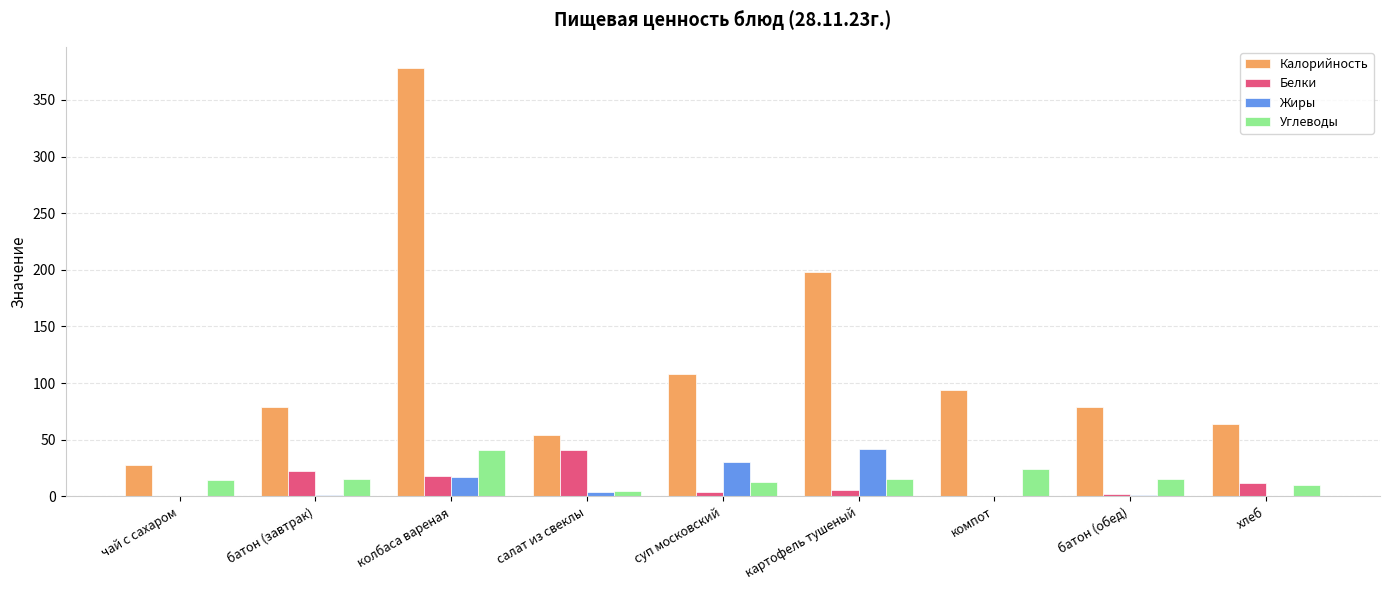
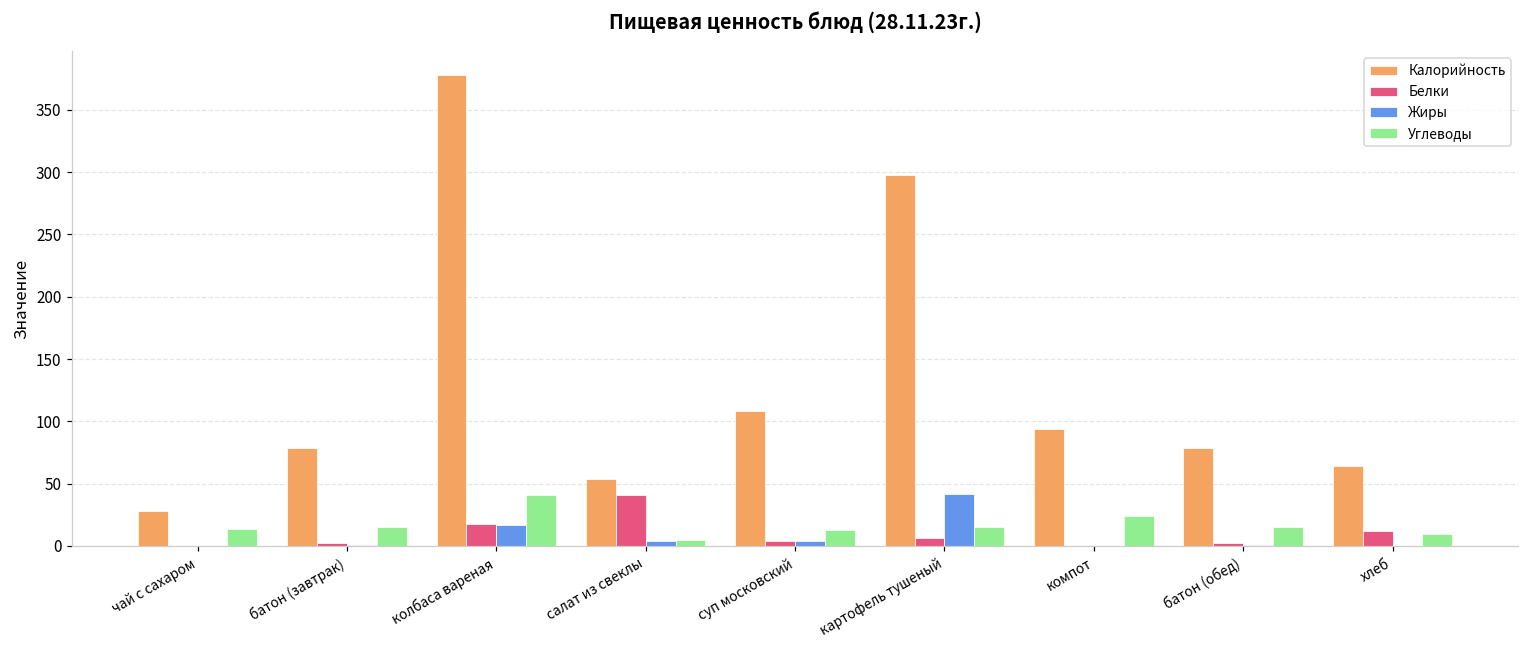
Белки, батон (завтрак): 22 -> 2
Жиры, суп московский: 30 -> 4
Калорийность, картофель тушеный: 198 -> 298
